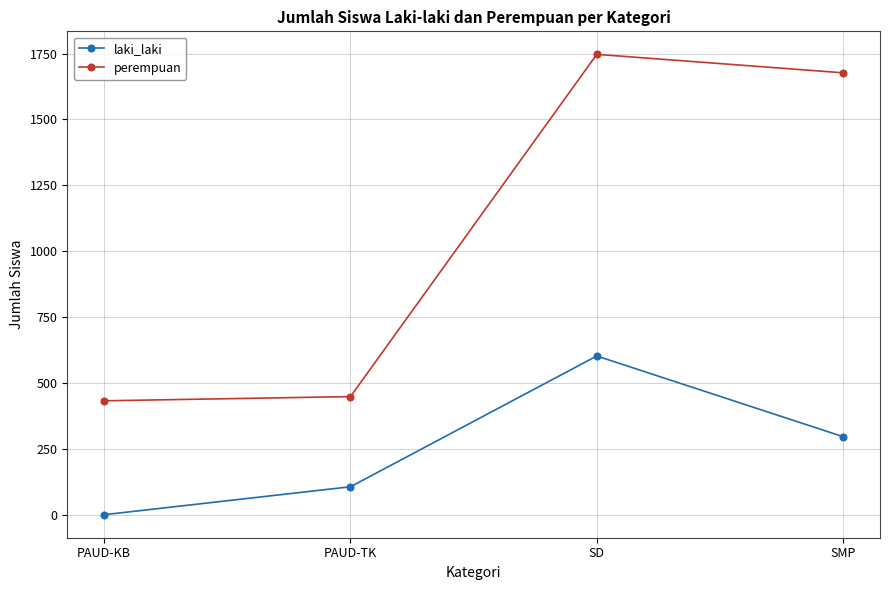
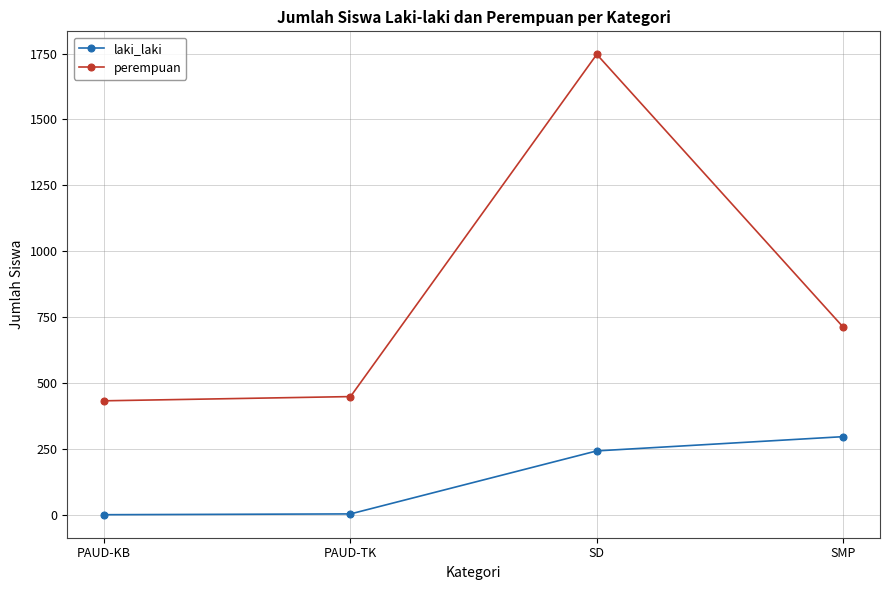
laki_laki, PAUD-TK: 110 -> 0
laki_laki, SD: 600 -> 240
perempuan, SMP: 1680 -> 710
